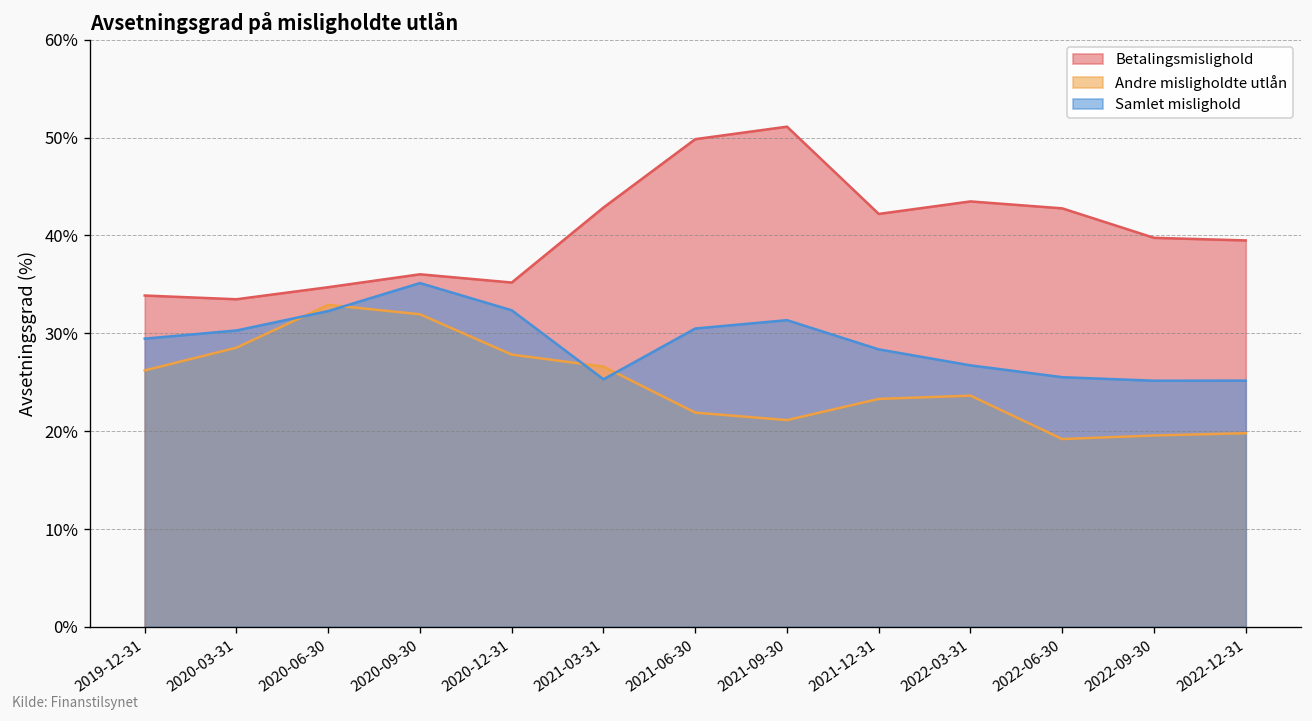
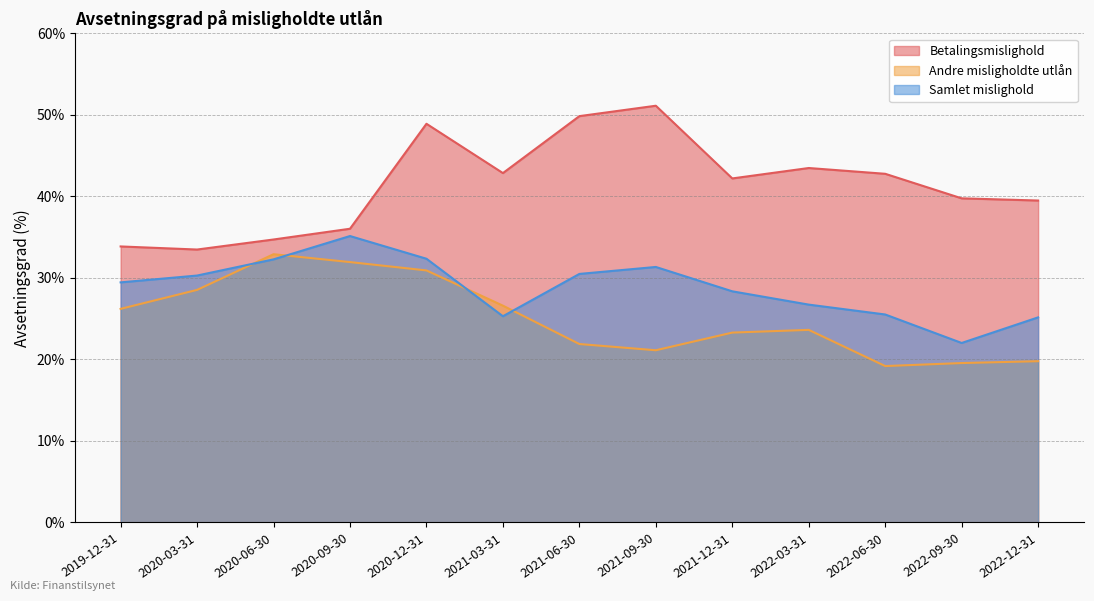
Betalingsmislighold, 2020-12-31: 35% -> 49%
Andre misligholdte utlån, 2020-12-31: 28% -> 31%
Samlet mislighold, 2022-09-30: 25% -> 22%
